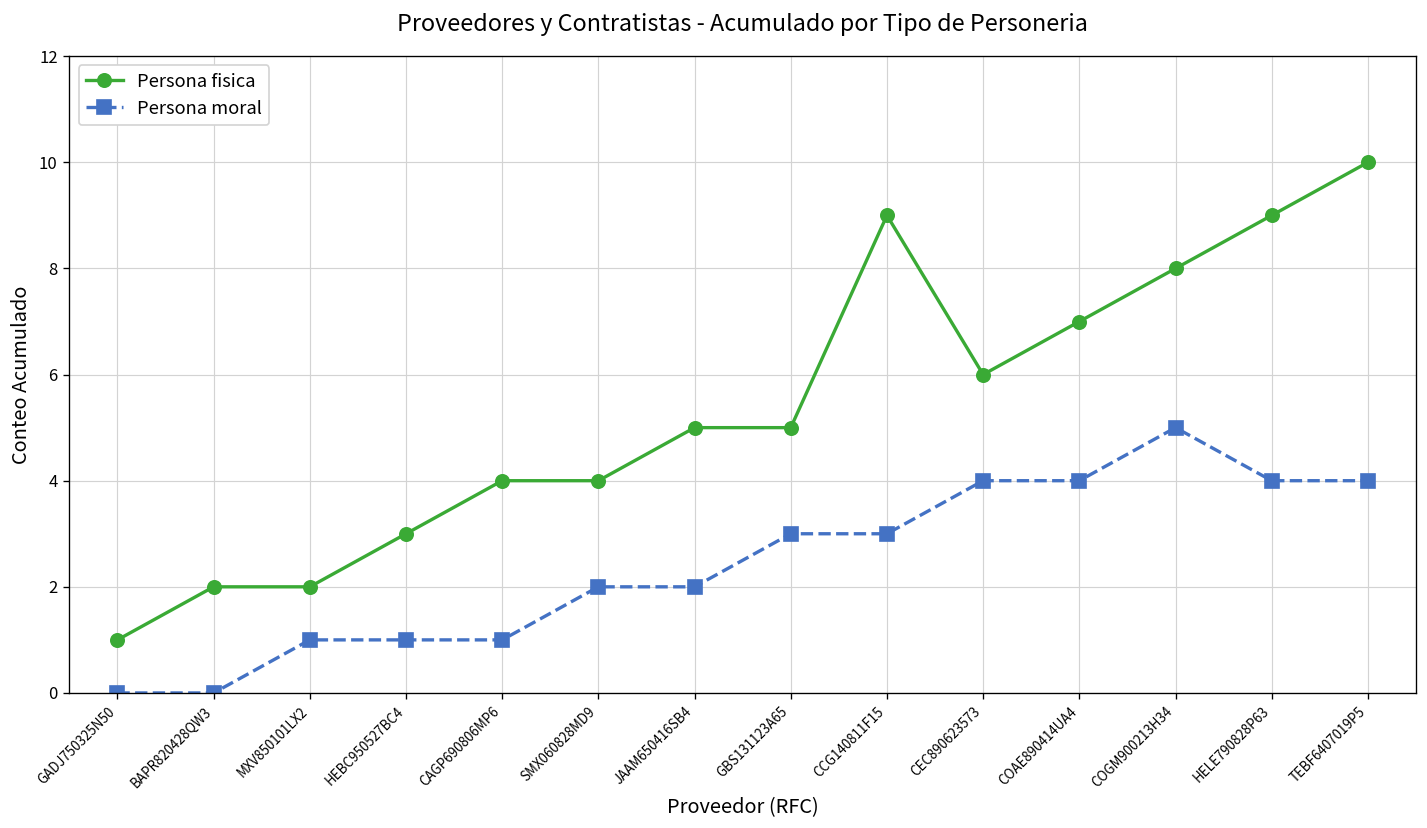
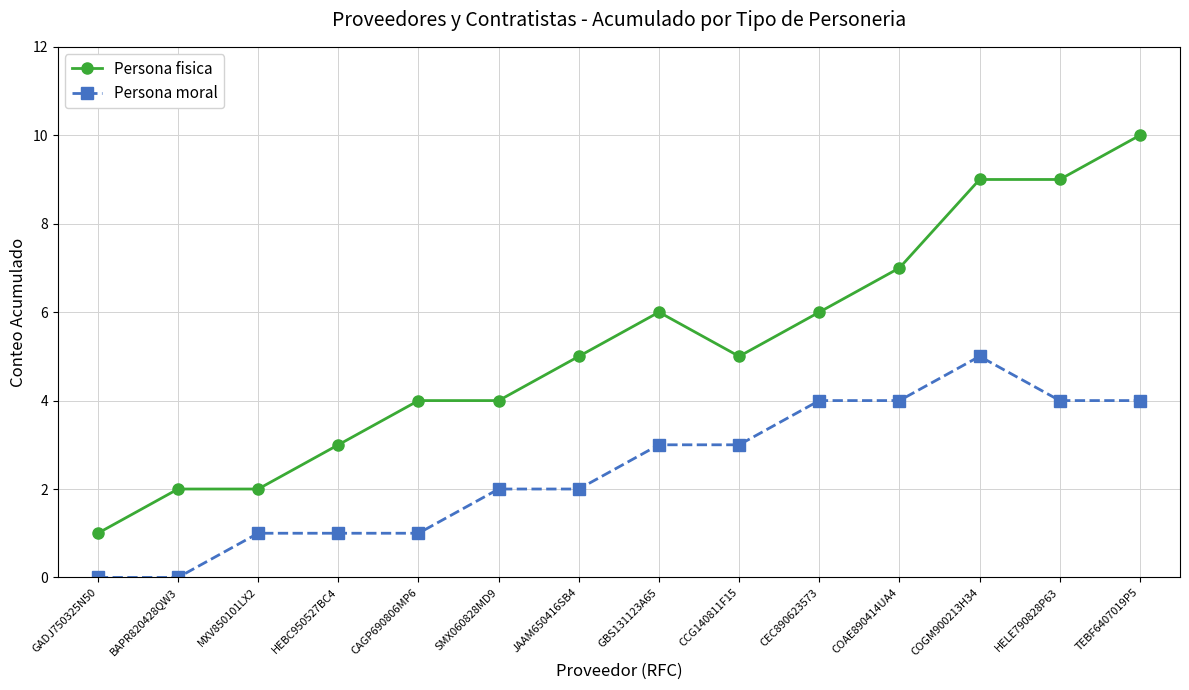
Persona fisica, GBS131123A65: 5 -> 6
Persona fisica, CCG140811F15: 9 -> 5
Persona fisica, COGM900213H34: 8 -> 9
